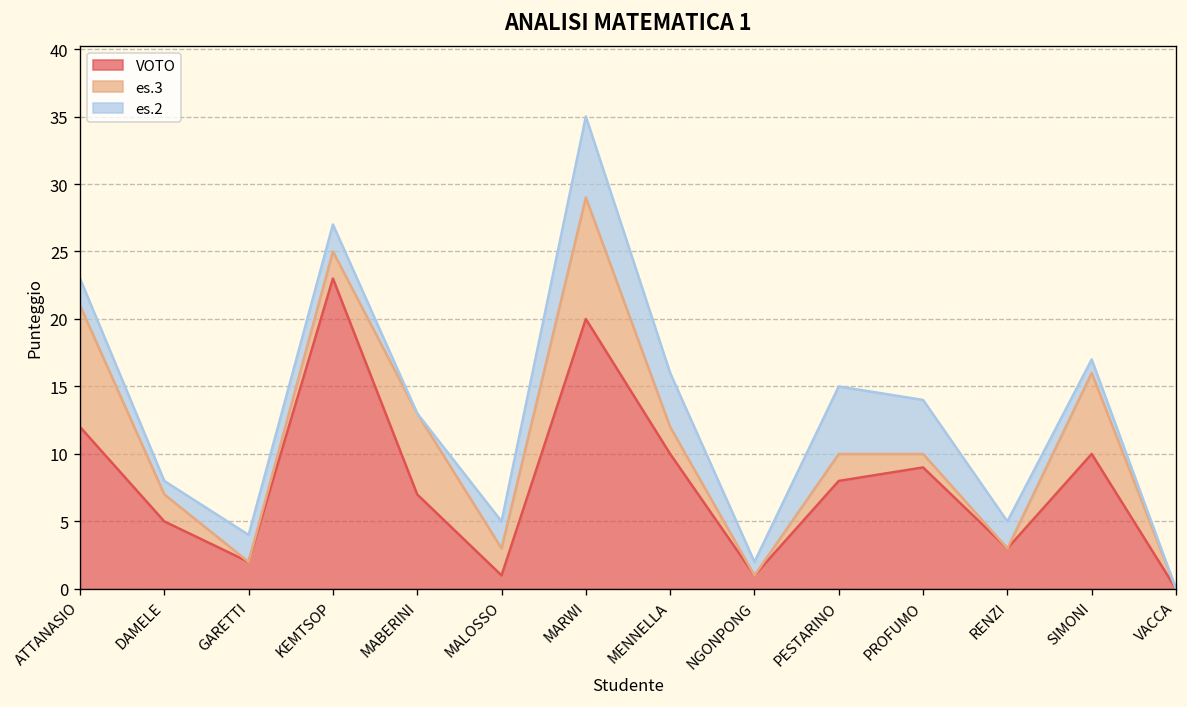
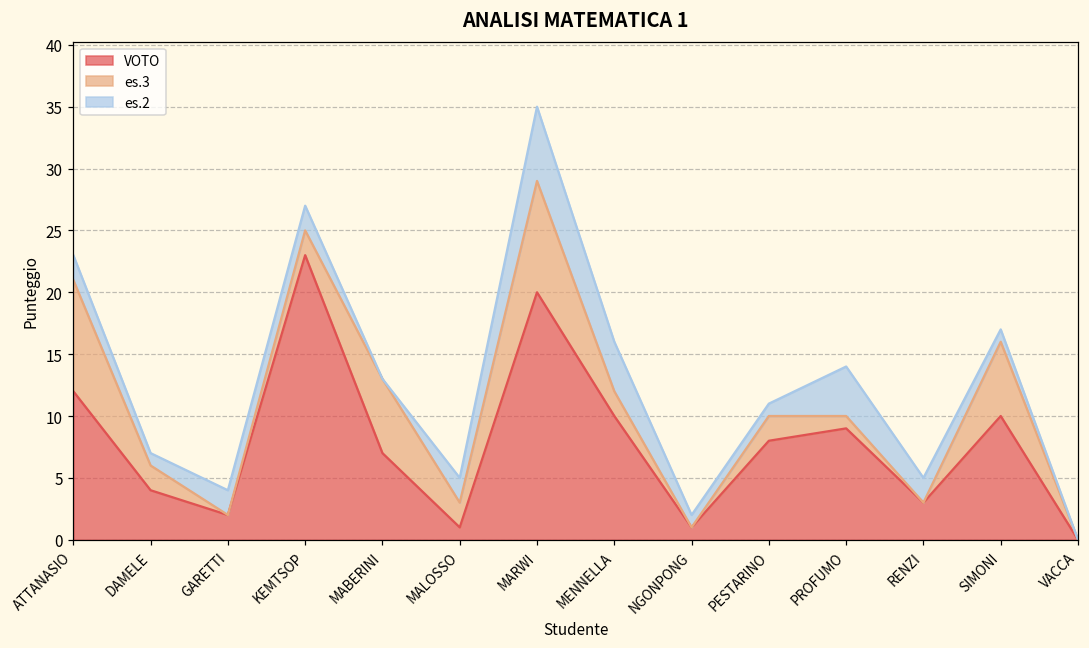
VOTO, DAMELE: 5 -> 4
es.2, PESTARINO: 5 -> 1
